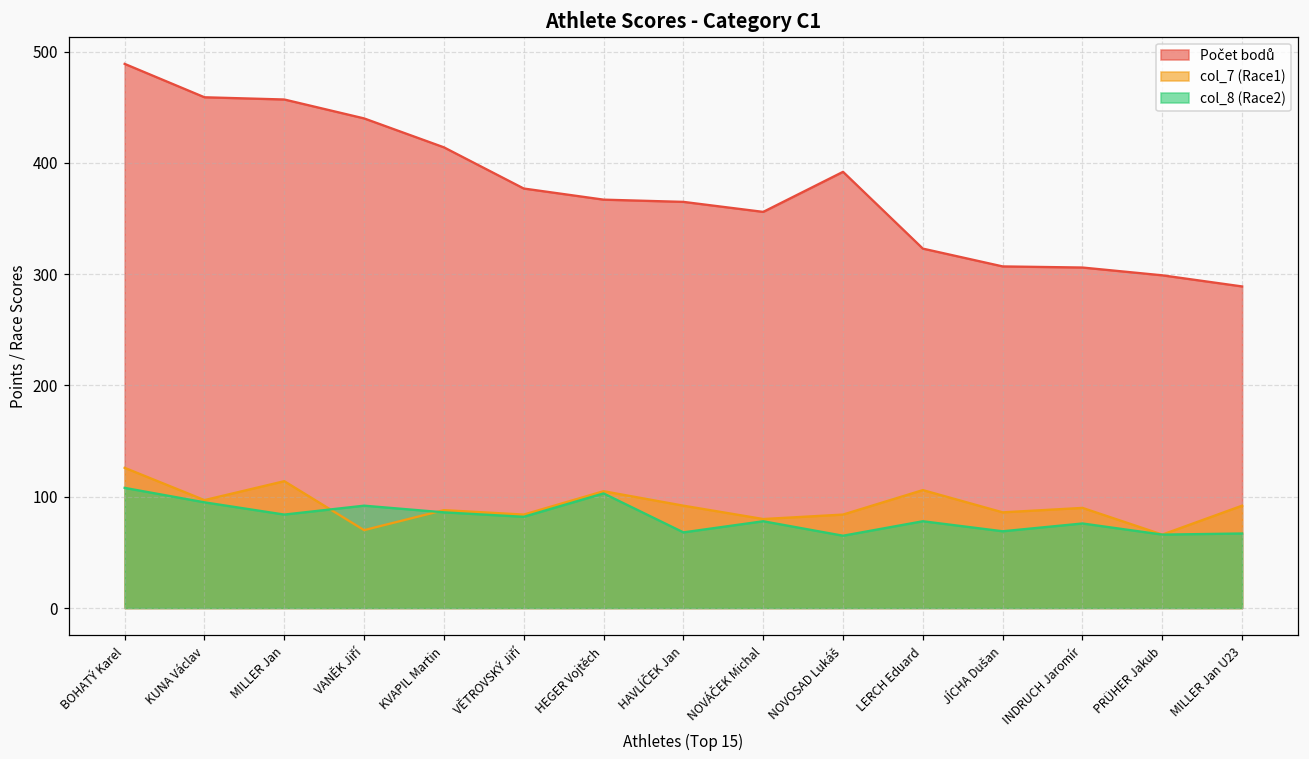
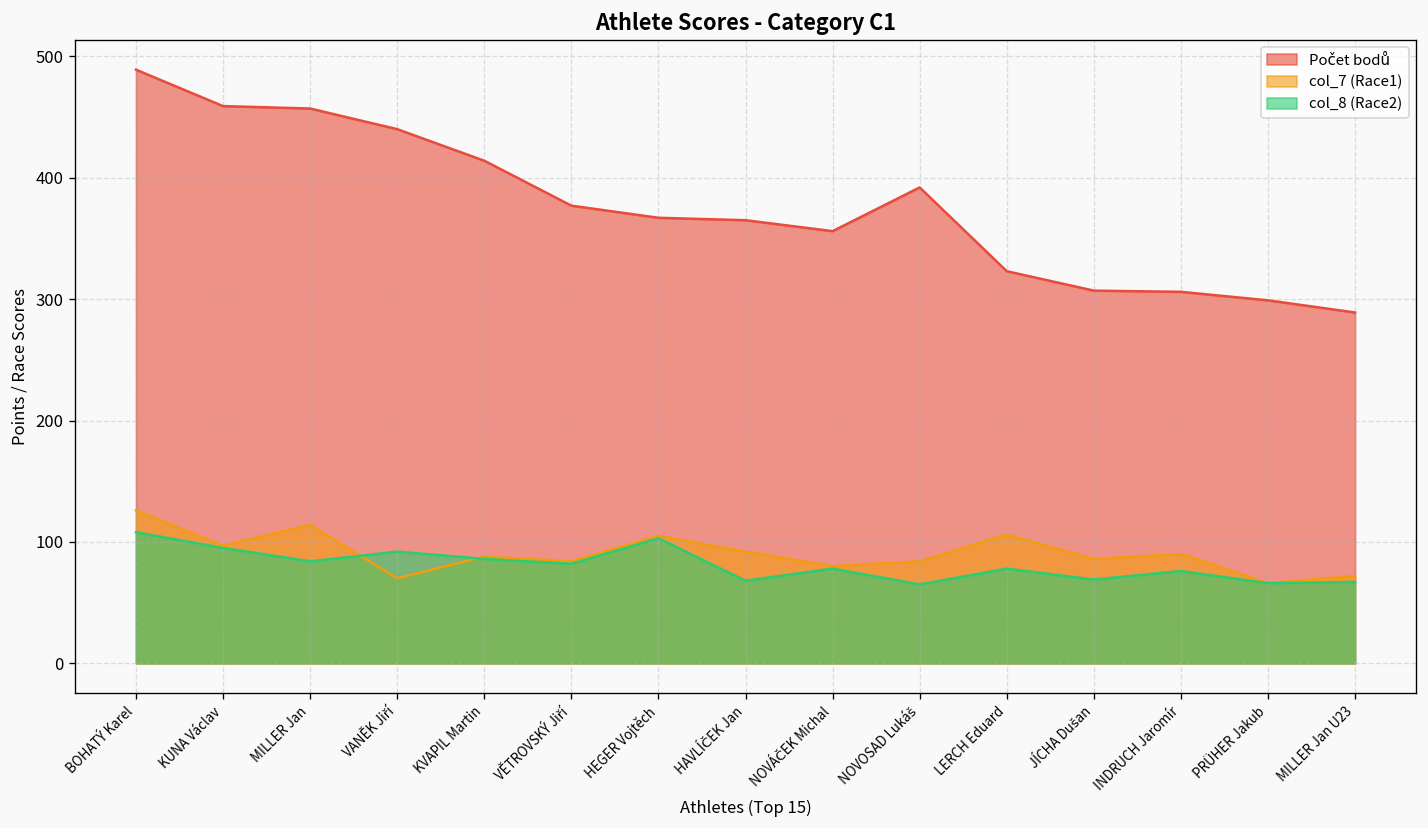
col_7 (Race1), MILLER Jan U23: 92 -> 72
